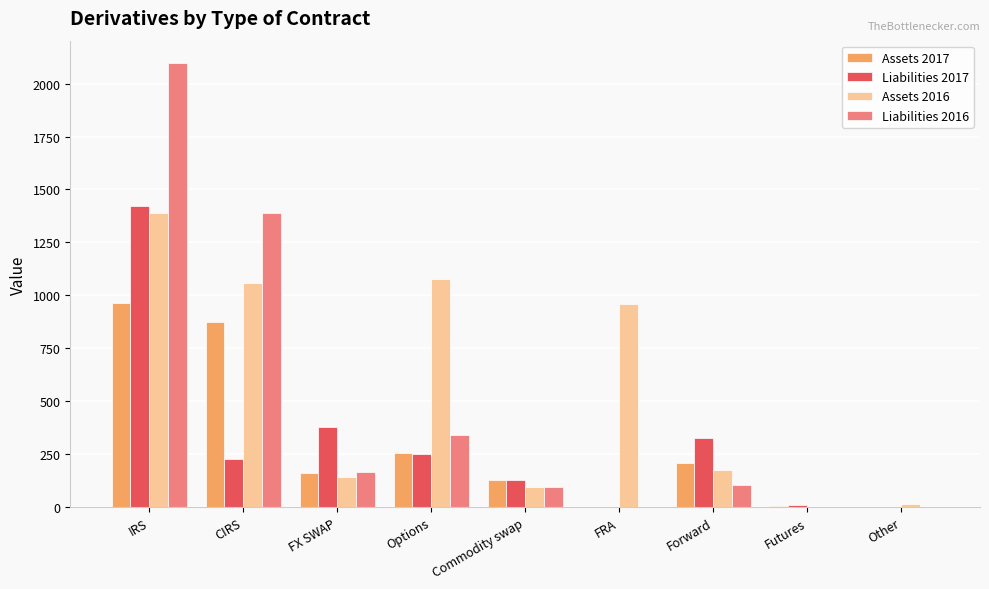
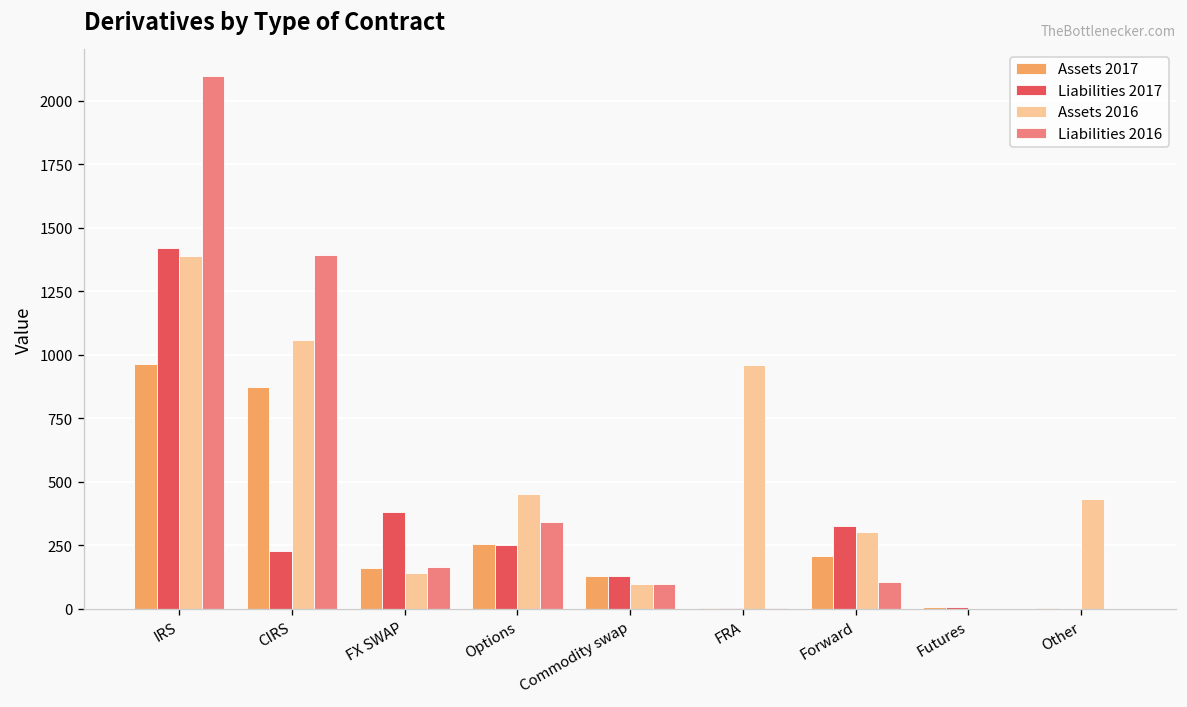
Assets 2016, Options: 1080 -> 450
Assets 2016, Forward: 180 -> 300
Assets 2016, Other: 10 -> 430
